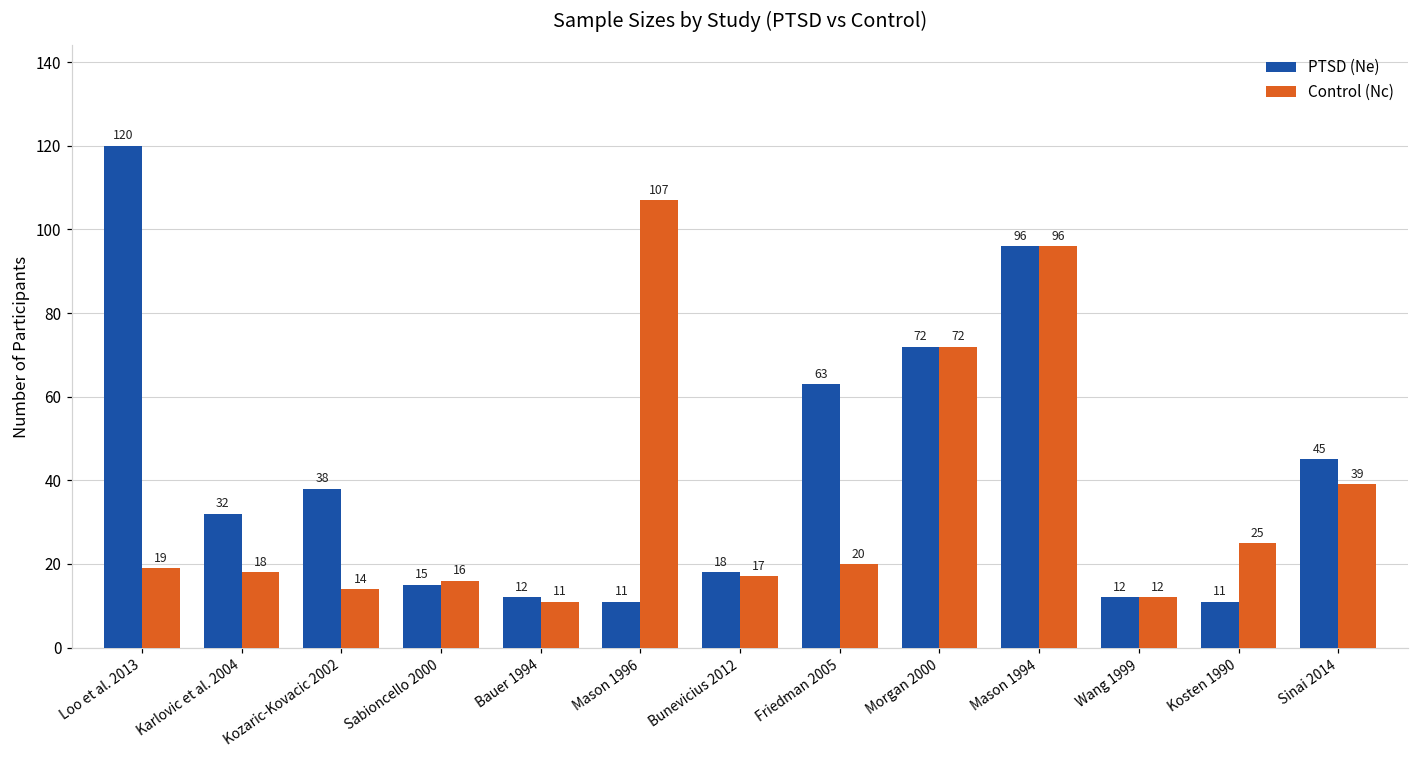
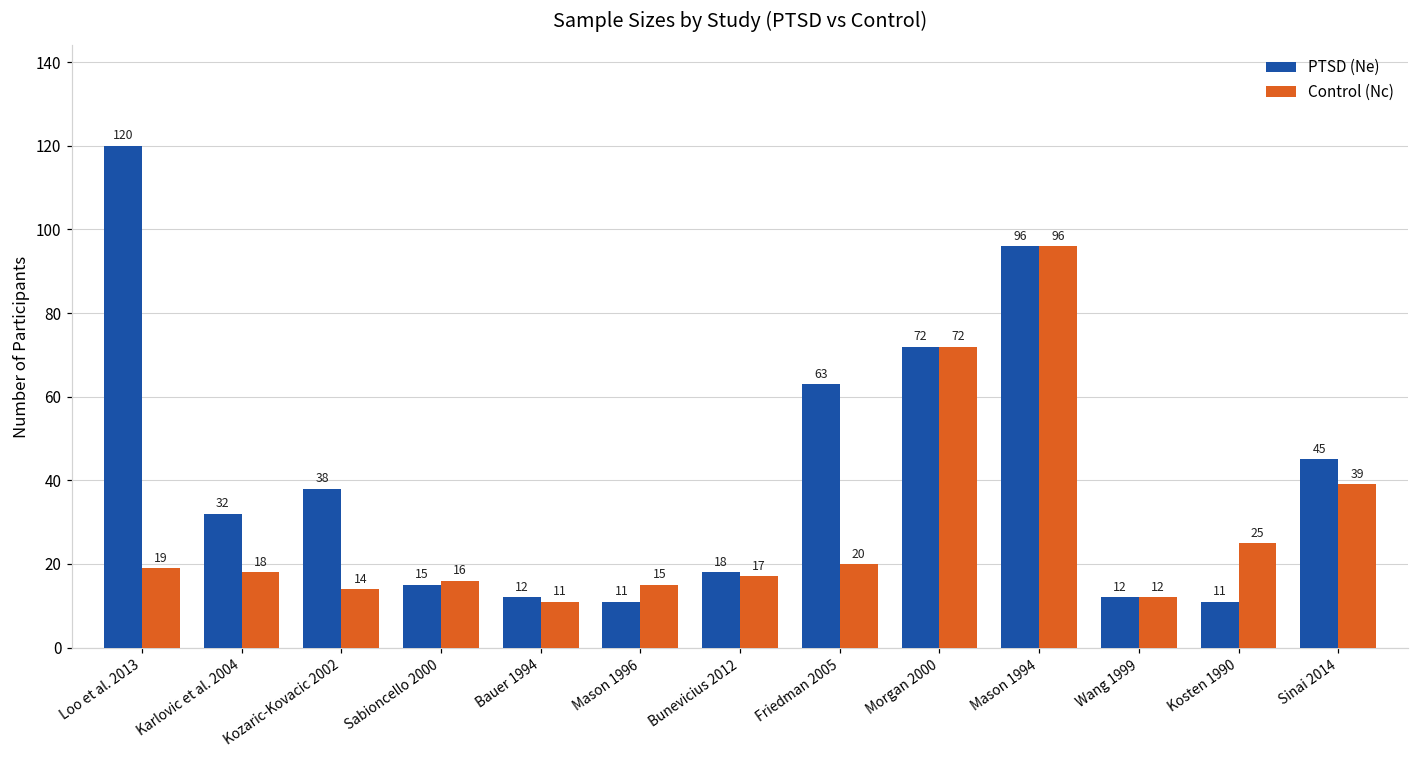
Control (Nc), Mason 1996: 107 -> 15
